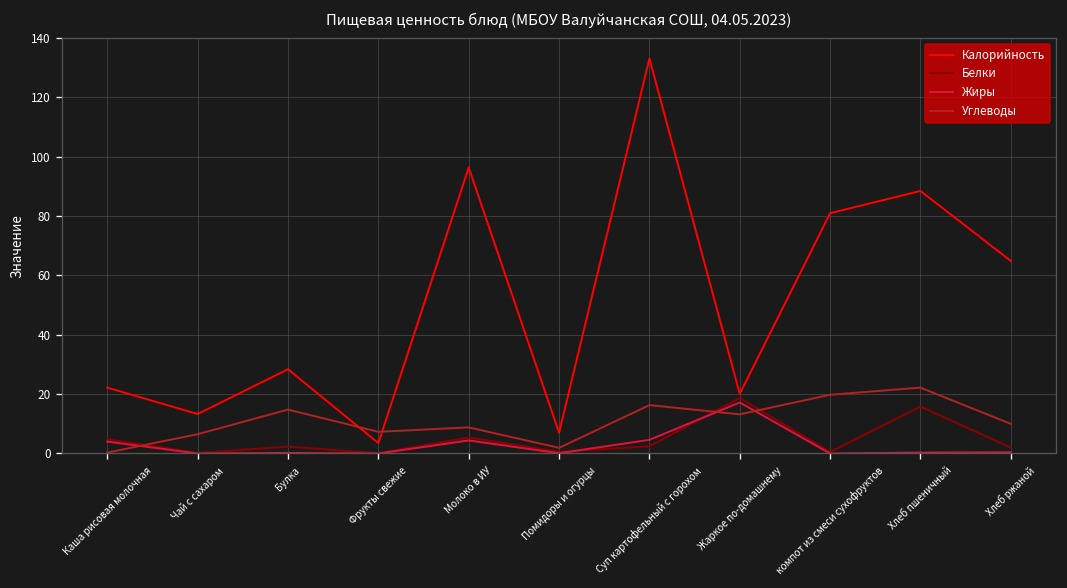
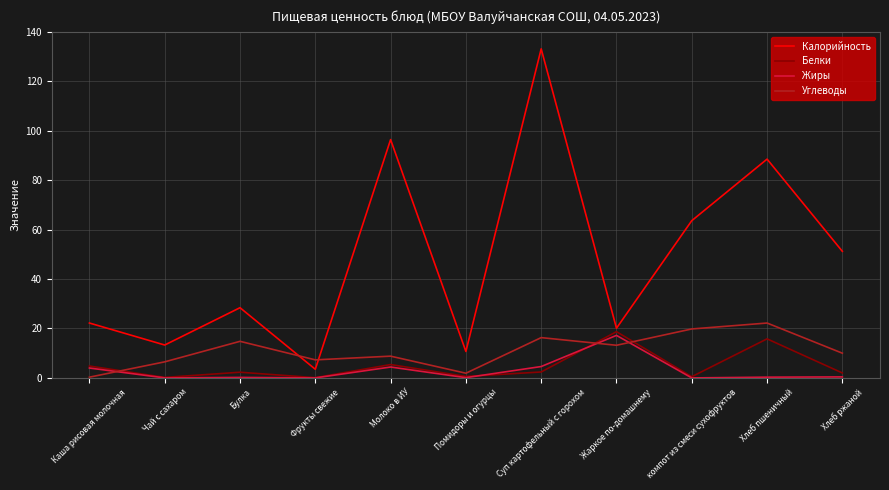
Калорийность, Помидоры и огурцы: 7 -> 11
Калорийность, компот из смеси сухофруктов: 81 -> 64
Калорийность, Хлеб ржаной: 65 -> 51
